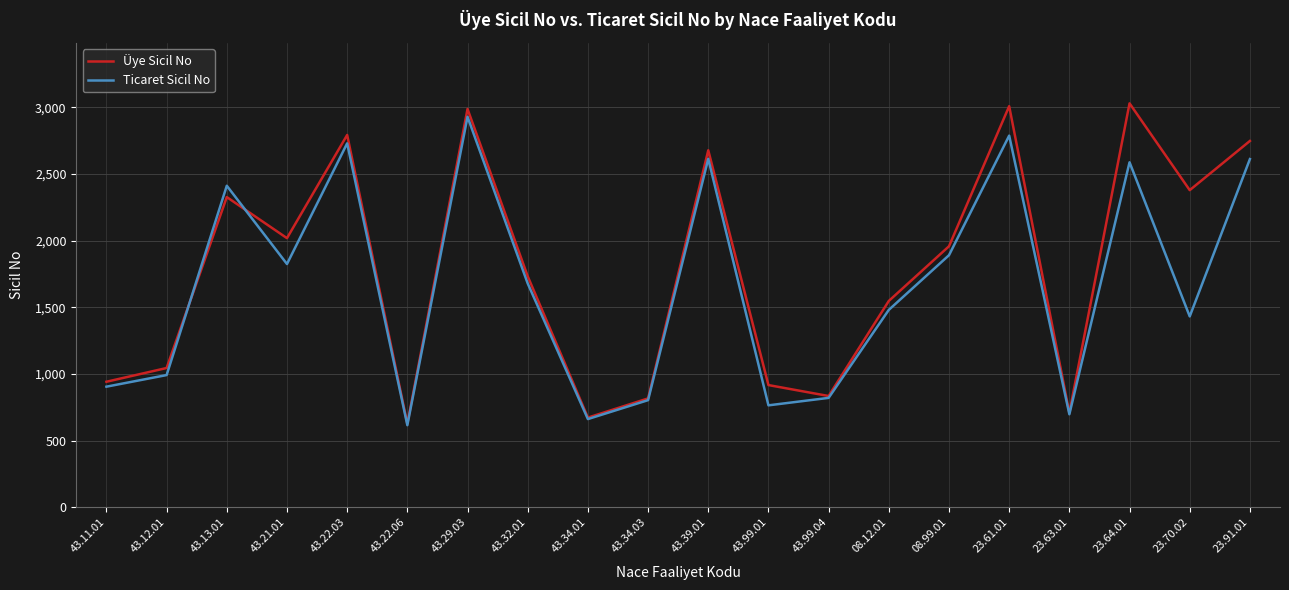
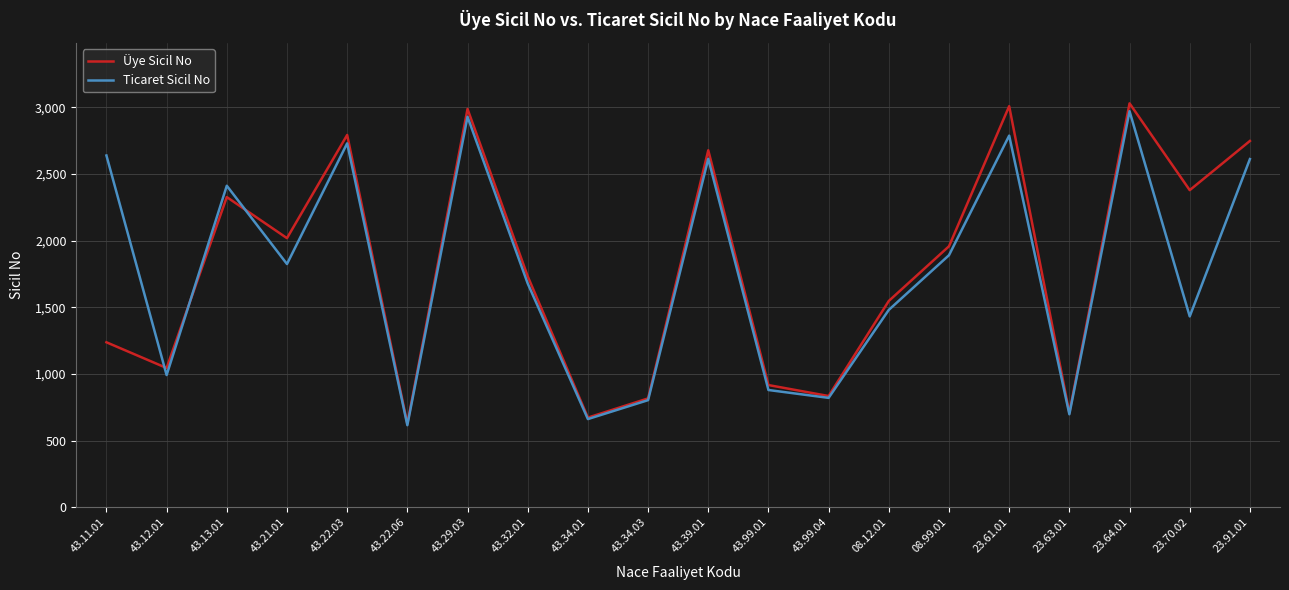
Üye Sicil No, 43.11.01: 940 -> 1,240
Ticaret Sicil No, 43.11.01: 910 -> 2,640
Ticaret Sicil No, 43.99.01: 770 -> 880
Ticaret Sicil No, 23.64.01: 2,590 -> 2,970
